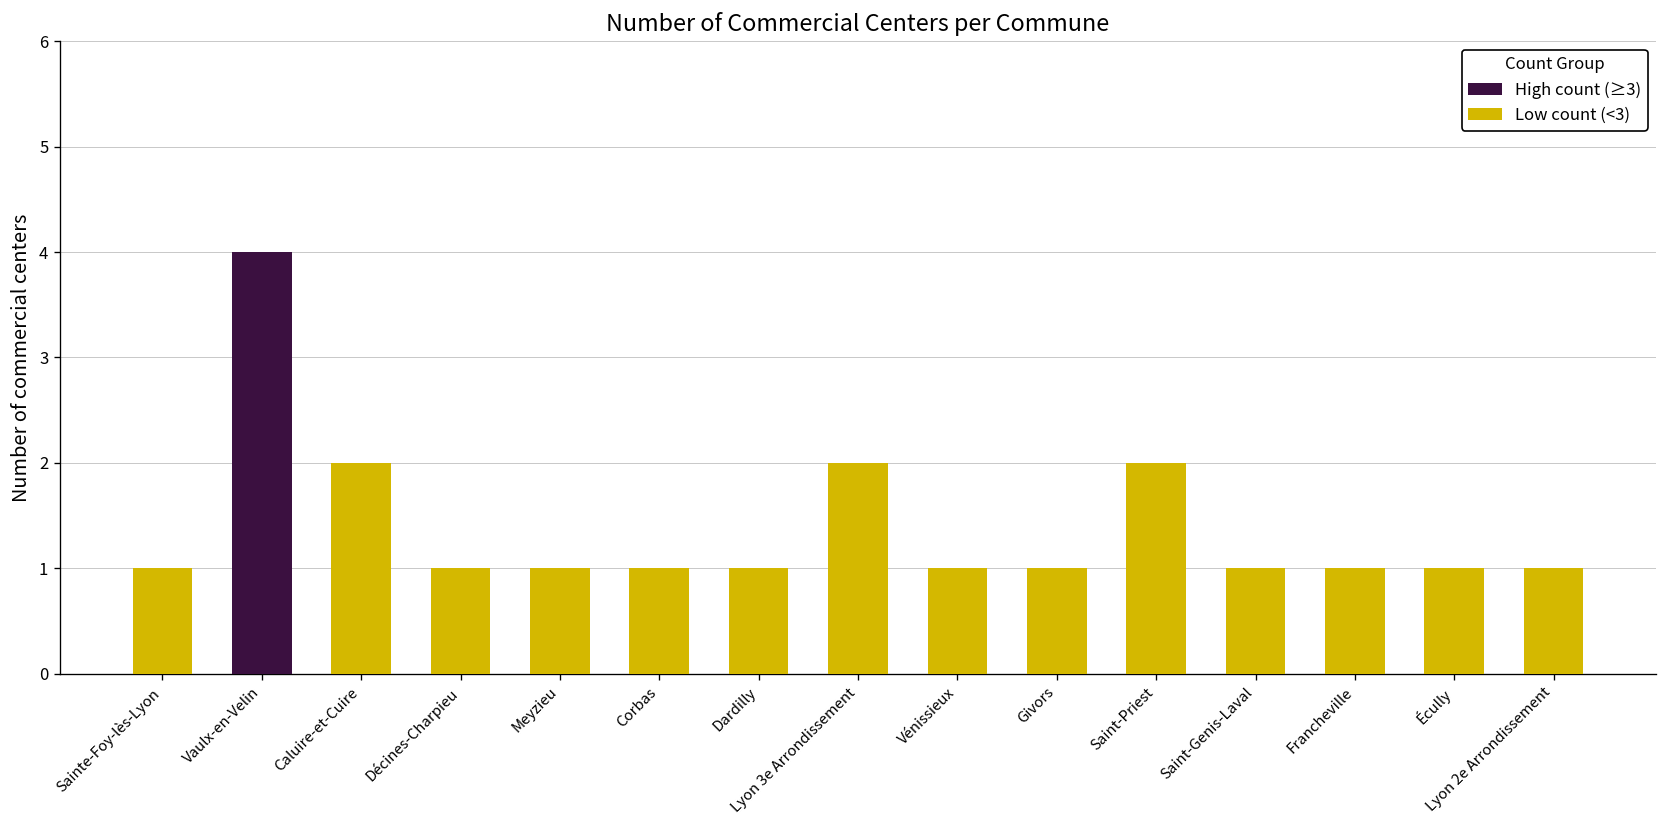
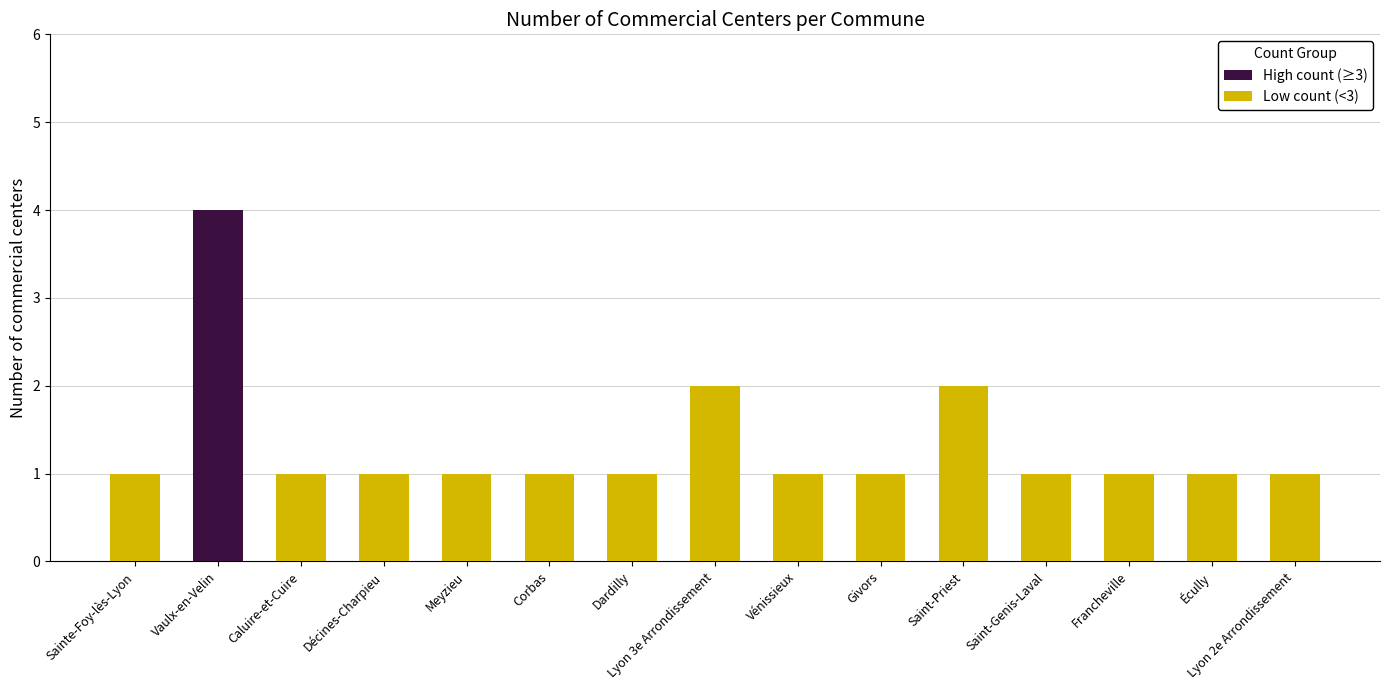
Low count (<3), Caluire-et-Cuire: 2 -> 1
